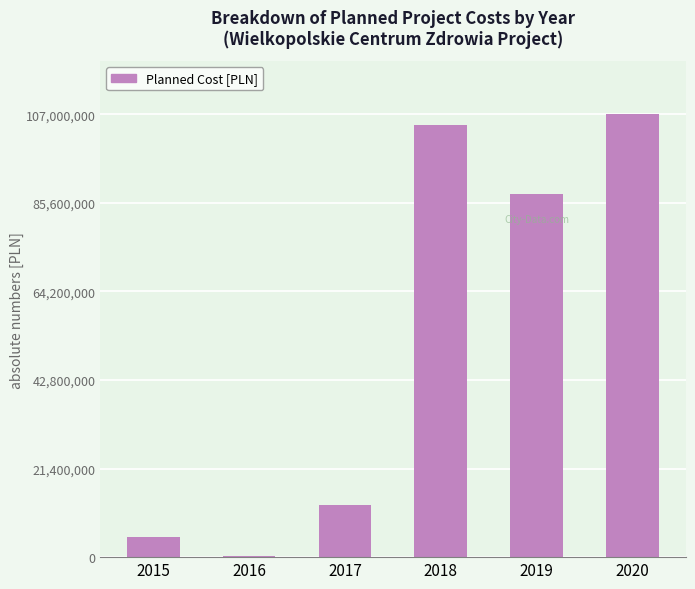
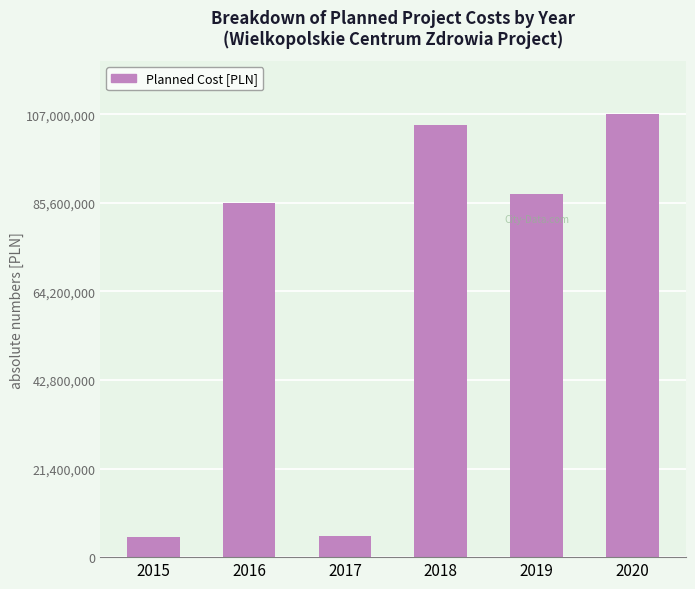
2016: 0 -> 86,000,000
2017: 13,000,000 -> 5,000,000
